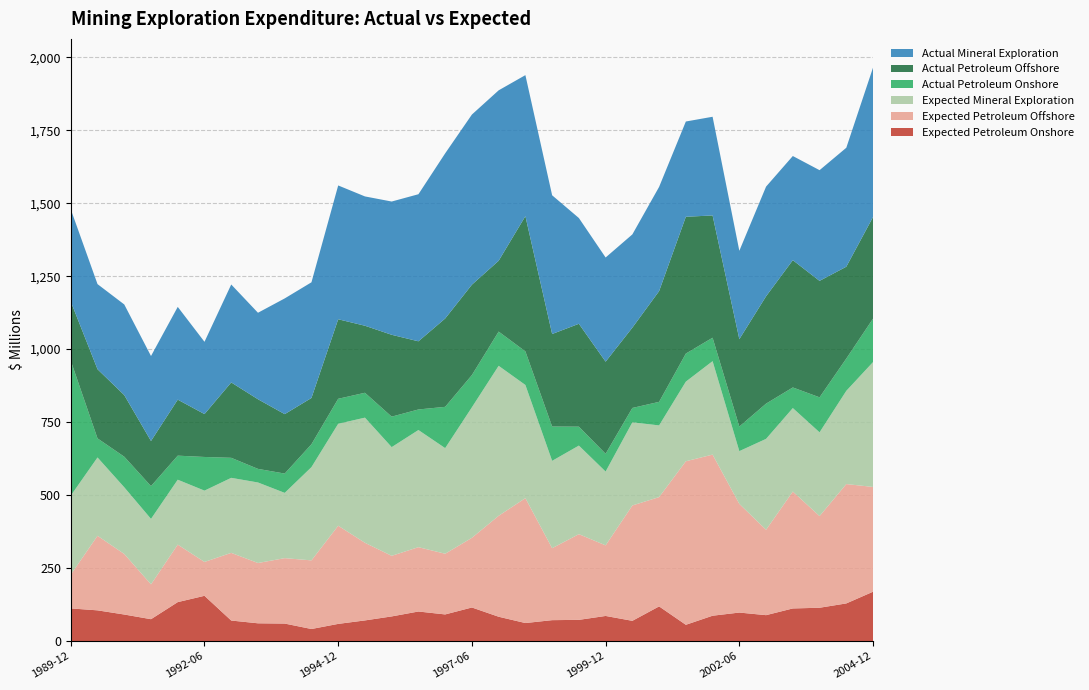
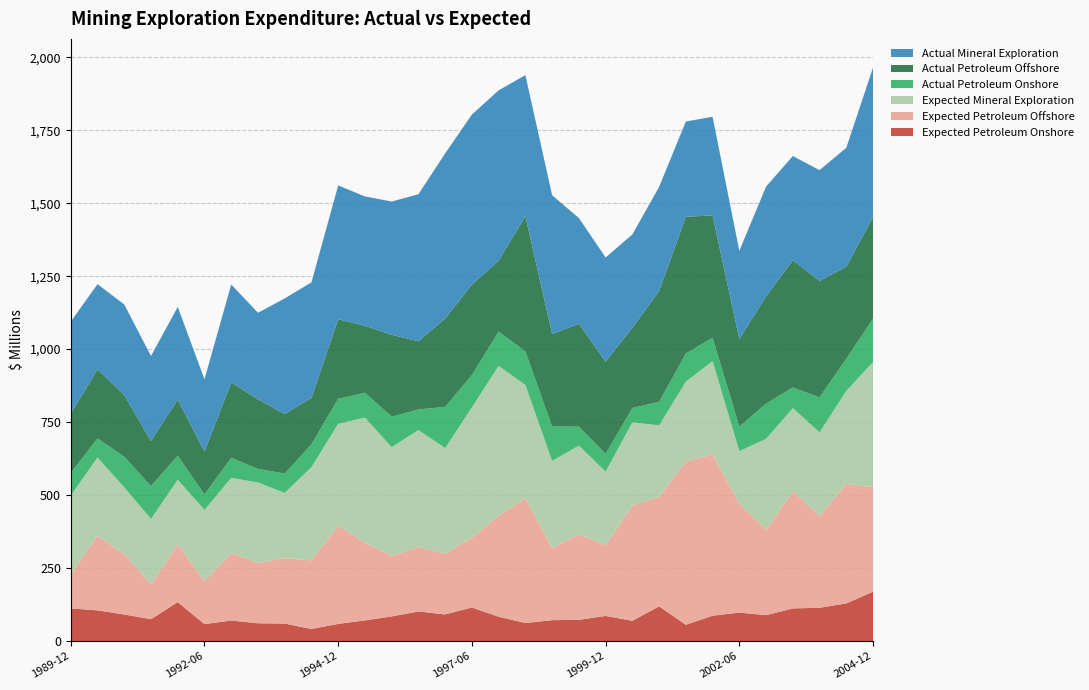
Actual Petroleum Onshore, 1989-12: 460 -> 80
Expected Petroleum Onshore, 1992-06: 160 -> 60
Expected Petroleum Offshore, 1992-06: 120 -> 150
Actual Petroleum Onshore, 1992-06: 120 -> 50
